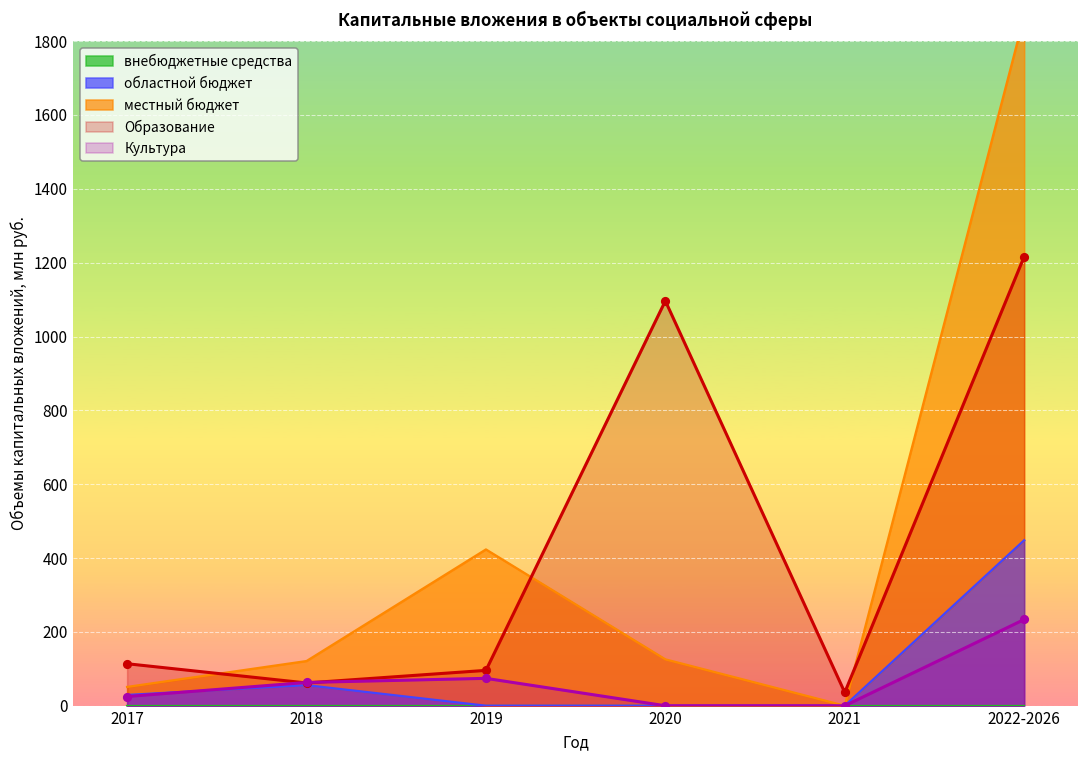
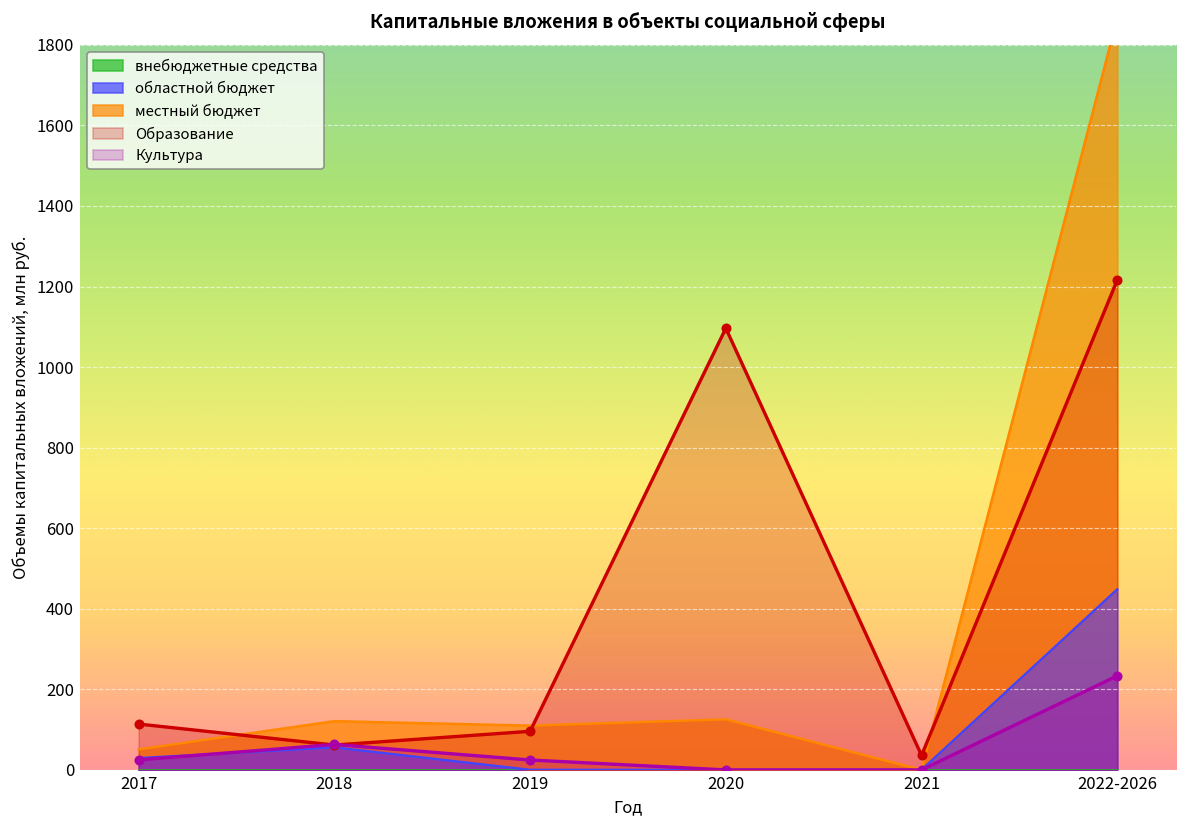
местный бюджет, 2019: 420 -> 110
Культура, 2019: 70 -> 20
